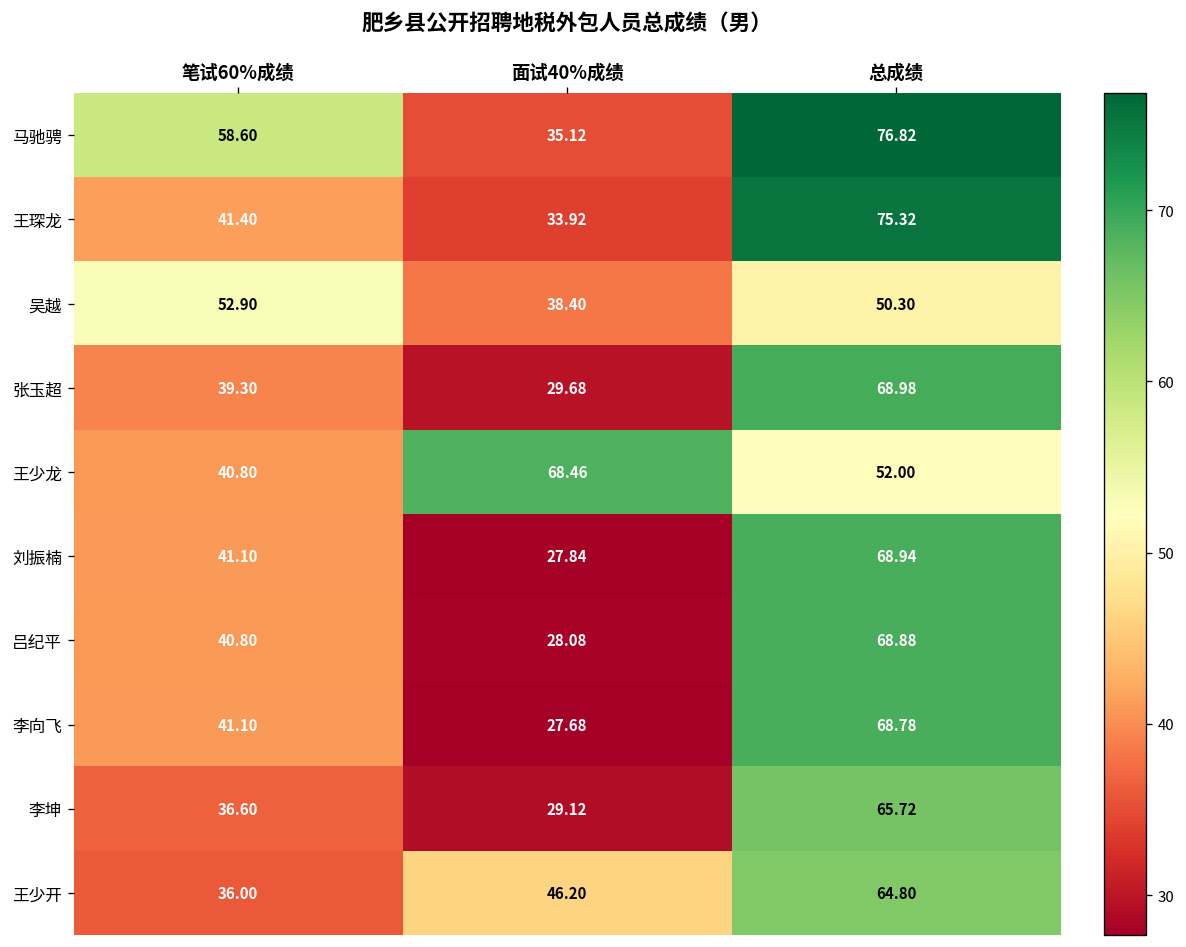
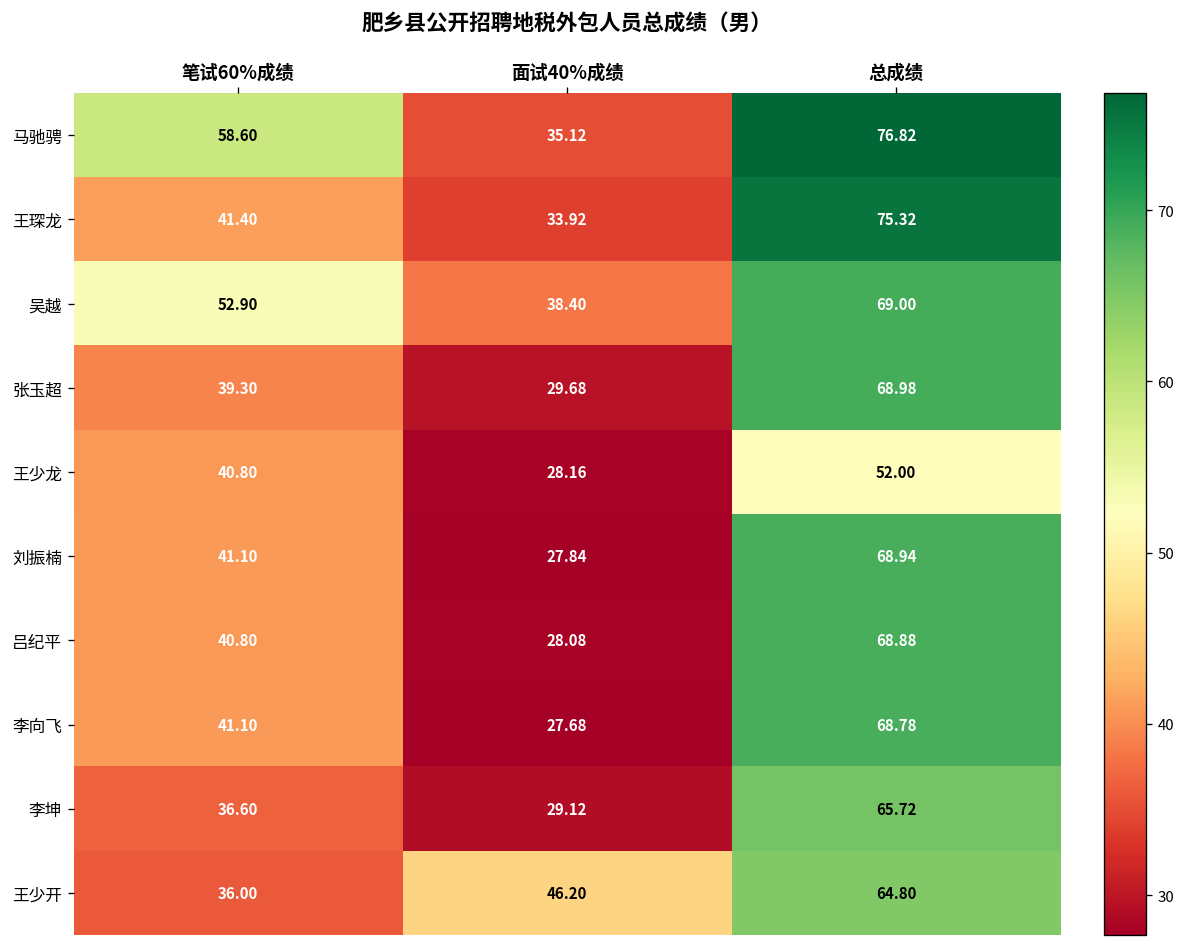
吴越, 总成绩: 50.30 -> 69.00
王少龙, 面试40%成绩: 68.46 -> 28.16
